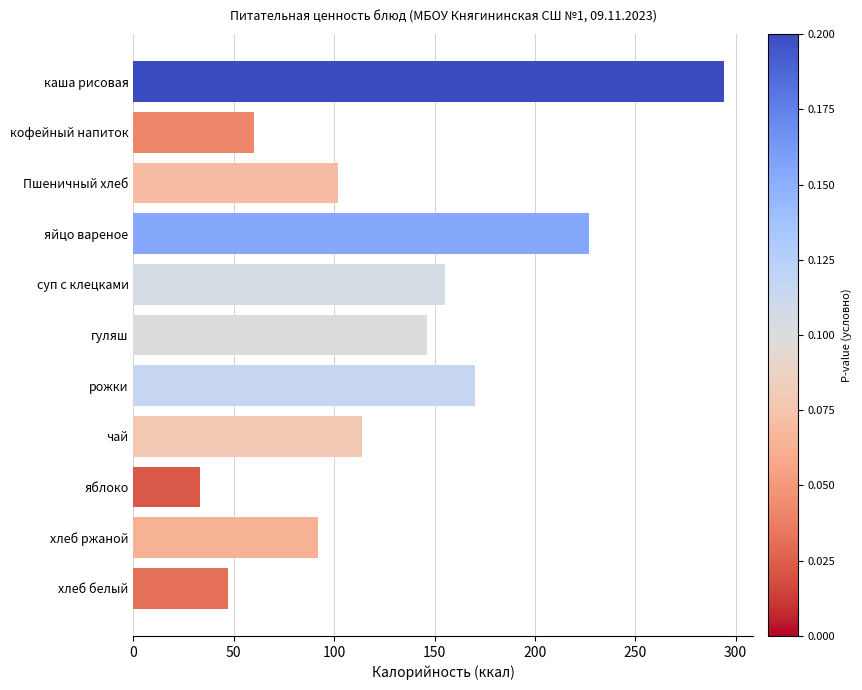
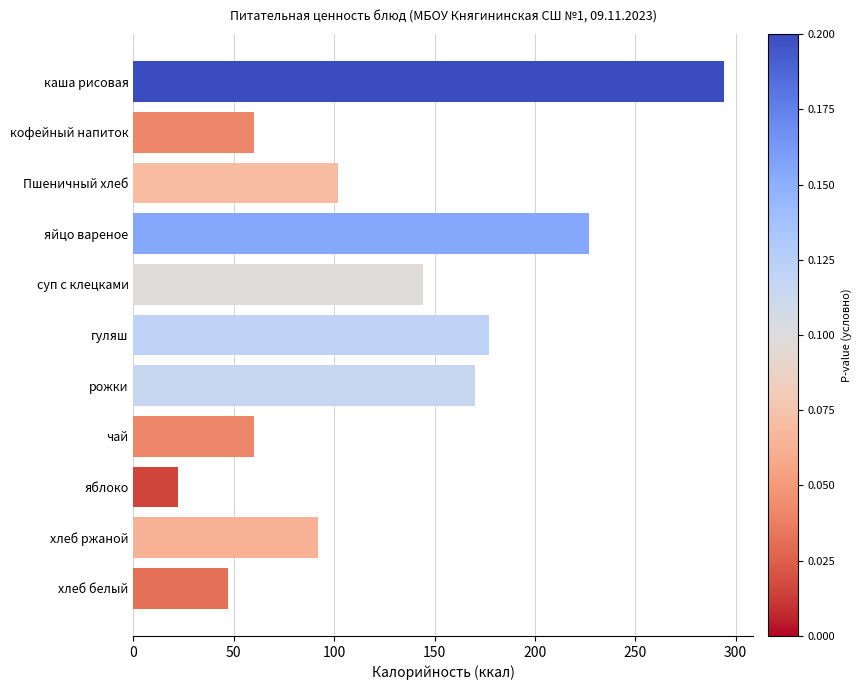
суп с клецками: 155 -> 144
гуляш: 146 -> 177
чай: 114 -> 60
яблоко: 33 -> 22
